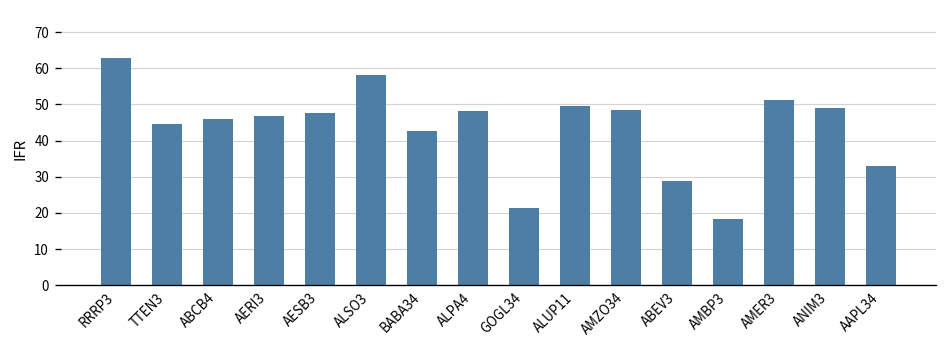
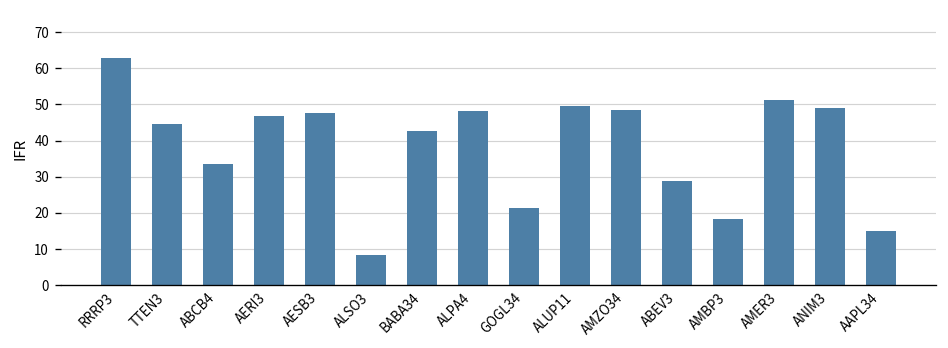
ABCB4: 46 -> 33
ALSO3: 58 -> 8
AAPL34: 33 -> 15
